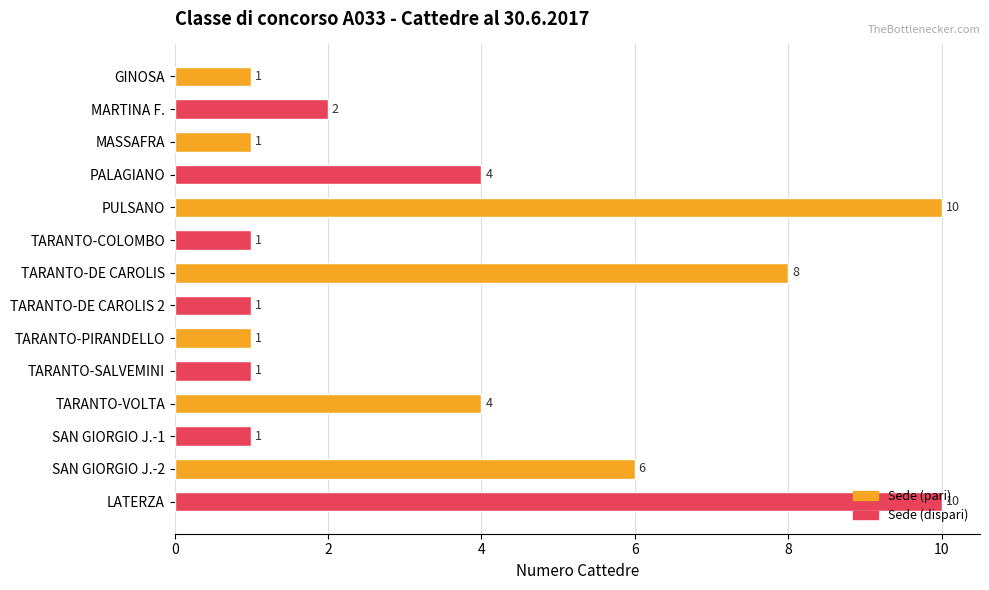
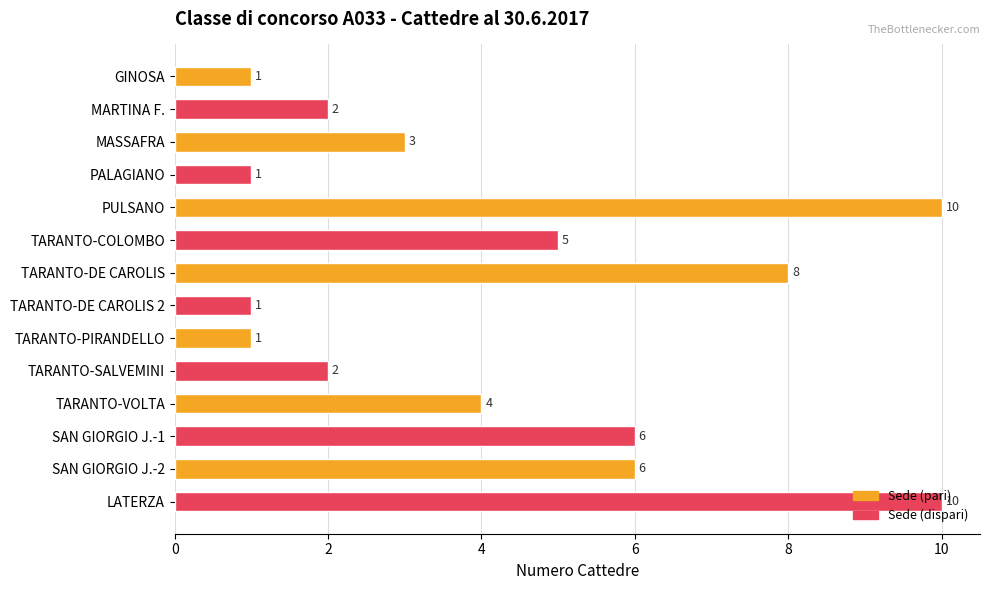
MASSAFRA: 1 -> 3
PALAGIANO: 4 -> 1
TARANTO-COLOMBO: 1 -> 5
TARANTO-SALVEMINI: 1 -> 2
SAN GIORGIO J.-1: 1 -> 6
